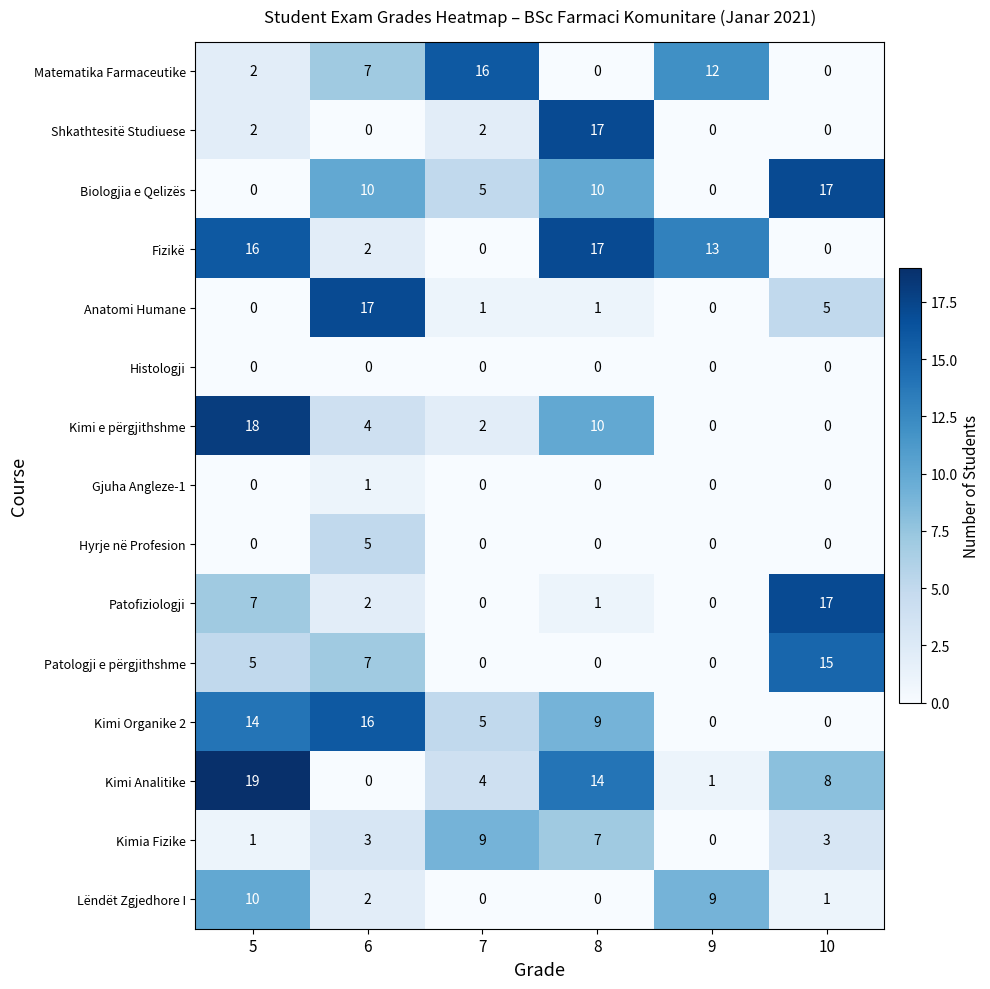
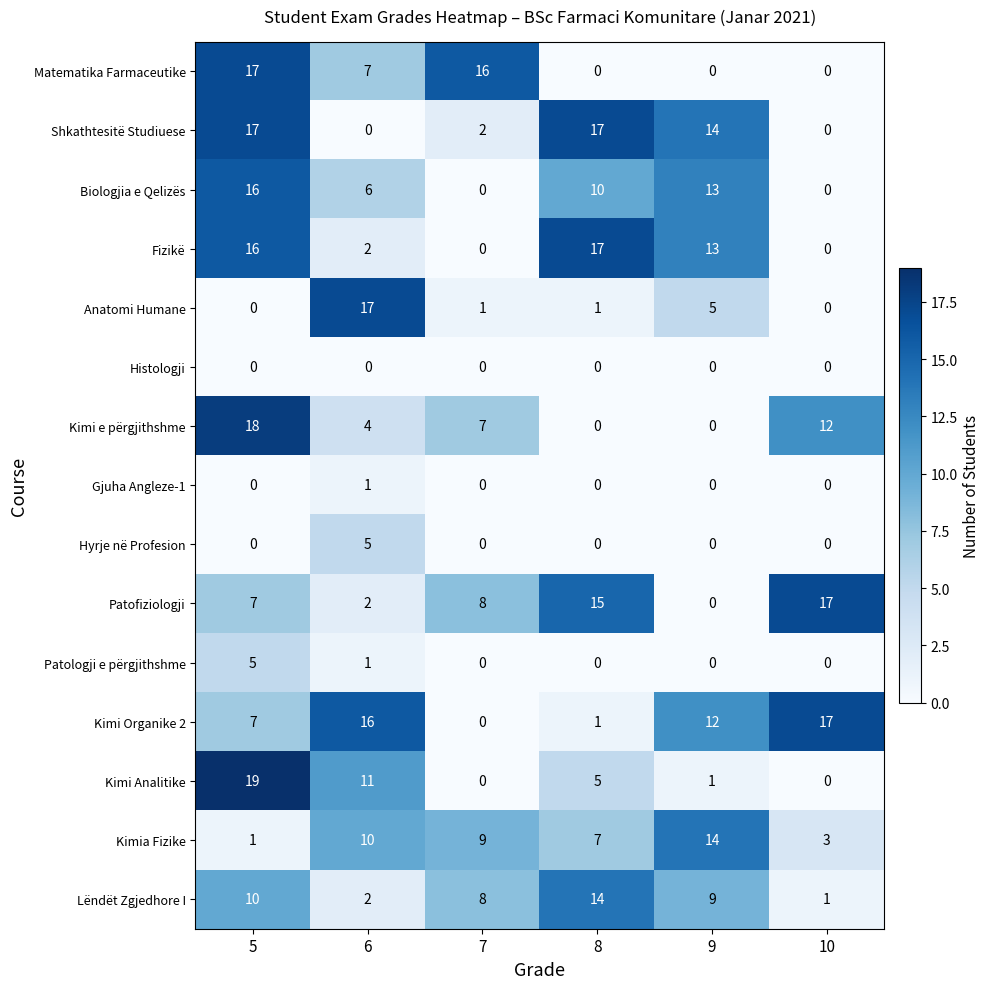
Matematika Farmaceutike, 5: 2 -> 17
Matematika Farmaceutike, 9: 12 -> 0
Shkathtesitë Studiuese, 5: 2 -> 17
Shkathtesitë Studiuese, 9: 0 -> 14
Biologjia e Qelizës, 5: 0 -> 16
Biologjia e Qelizës, 6: 10 -> 6
Biologjia e Qelizës, 7: 5 -> 0
Biologjia e Qelizës, 9: 0 -> 13
Biologjia e Qelizës, 10: 17 -> 0
Anatomi Humane, 9: 0 -> 5
Anatomi Humane, 10: 5 -> 0
Kimi e përgjithshme, 7: 2 -> 7
Kimi e përgjithshme, 8: 10 -> 0
Kimi e përgjithshme, 10: 0 -> 12
Patofiziologji, 7: 0 -> 8
Patofiziologji, 8: 1 -> 15
Patologji e përgjithshme, 6: 7 -> 1
Patologji e përgjithshme, 10: 15 -> 0
Kimi Organike 2, 5: 14 -> 7
Kimi Organike 2, 7: 5 -> 0
Kimi Organike 2, 8: 9 -> 1
Kimi Organike 2, 9: 0 -> 12
Kimi Organike 2, 10: 0 -> 17
Kimi Analitike, 6: 0 -> 11
Kimi Analitike, 7: 4 -> 0
Kimi Analitike, 8: 14 -> 5
Kimi Analitike, 10: 8 -> 0
Kimia Fizike, 6: 3 -> 10
Kimia Fizike, 9: 0 -> 14
Lëndët Zgjedhore I, 7: 0 -> 8
Lëndët Zgjedhore I, 8: 0 -> 14
